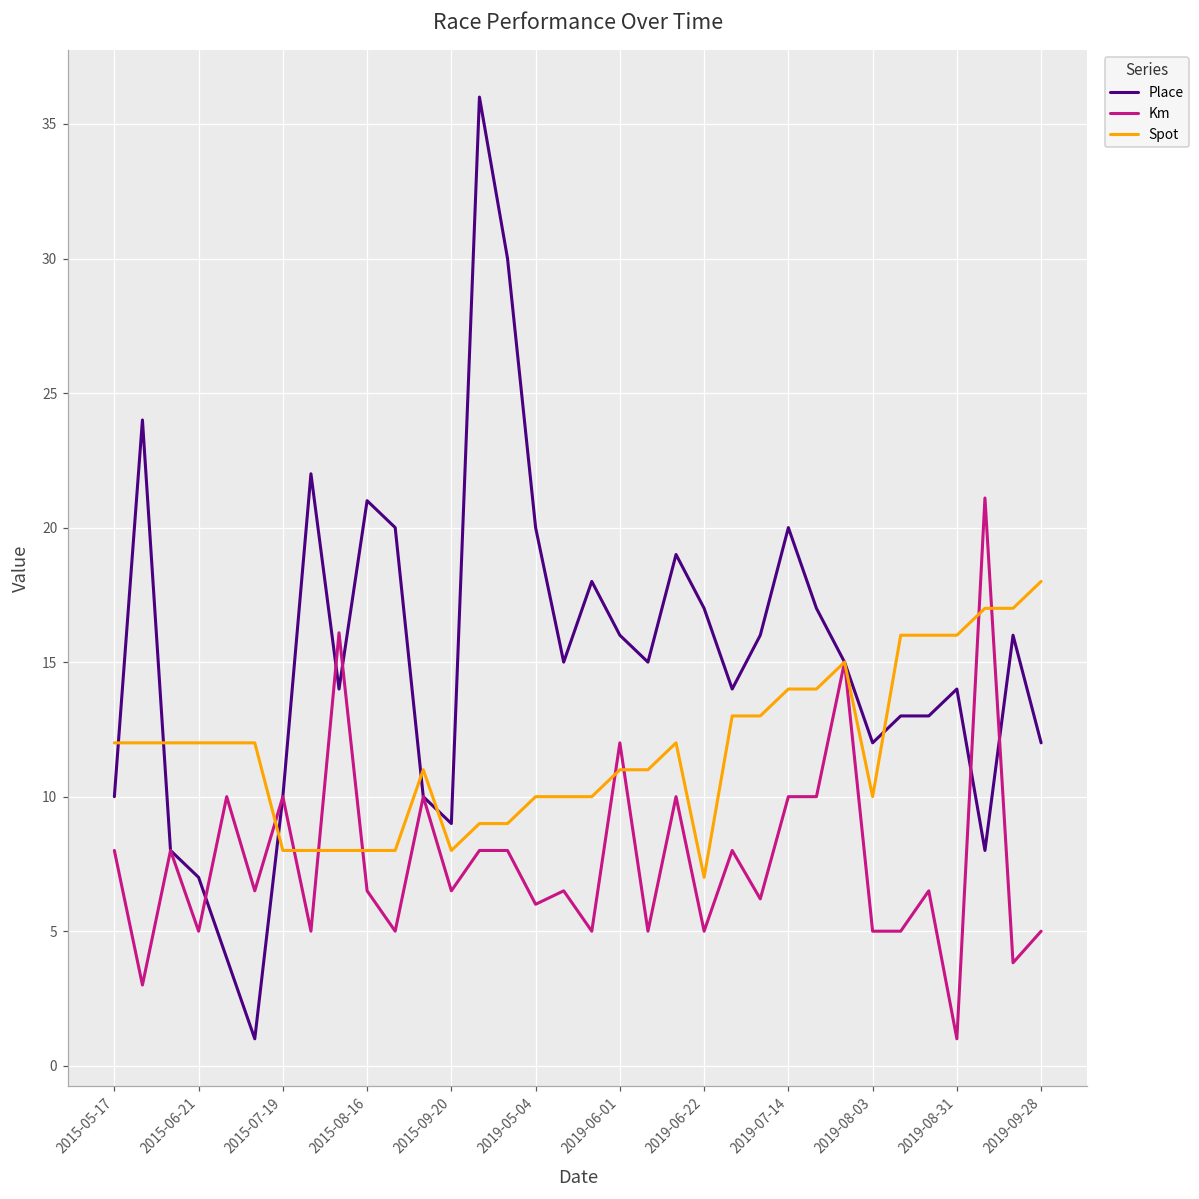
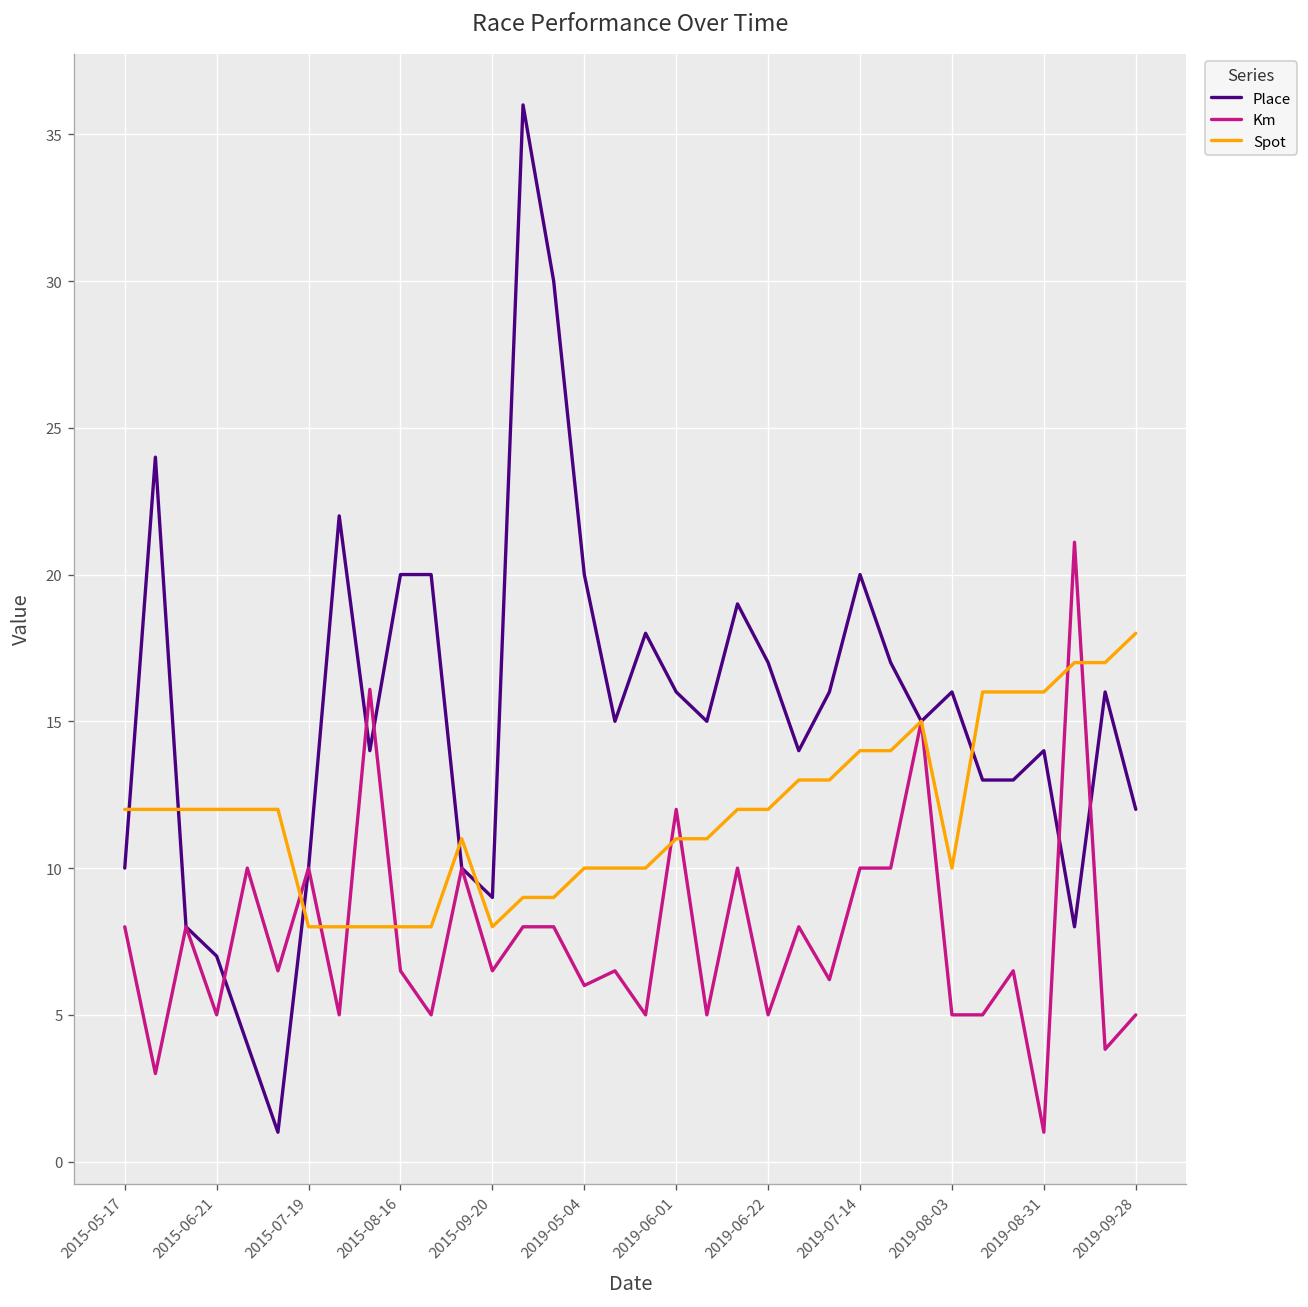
Place, 2015-08-16: 21 -> 20
Spot, 2019-06-22: 7 -> 12
Place, 2019-08-03: 12 -> 16
